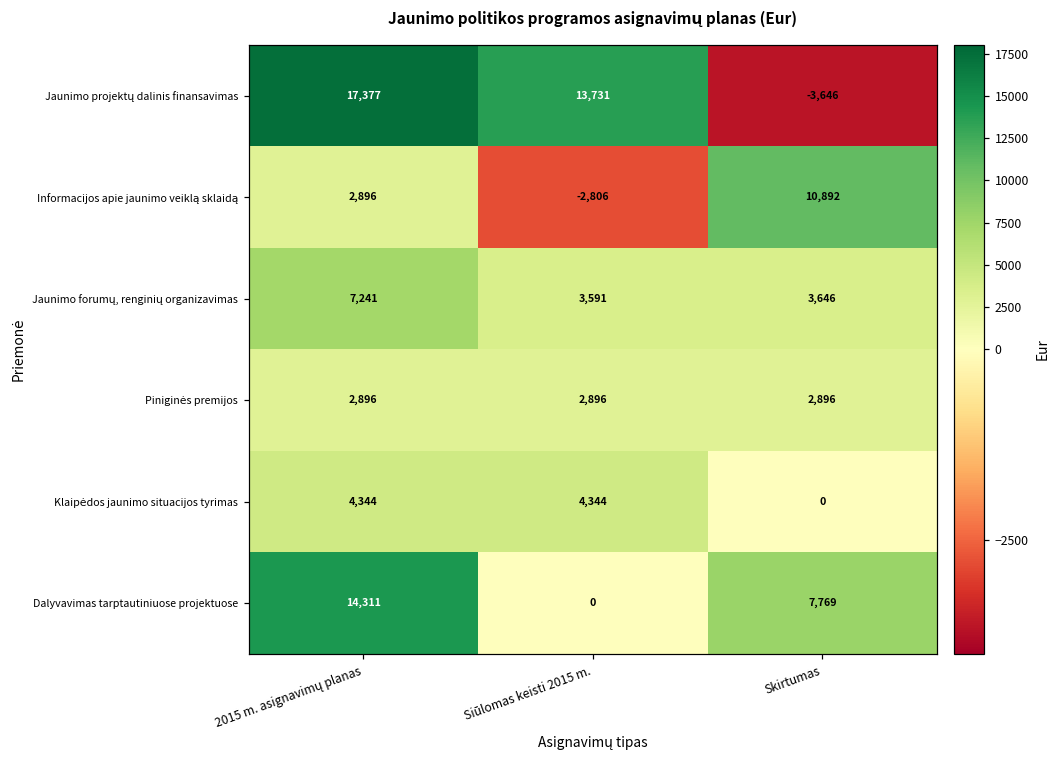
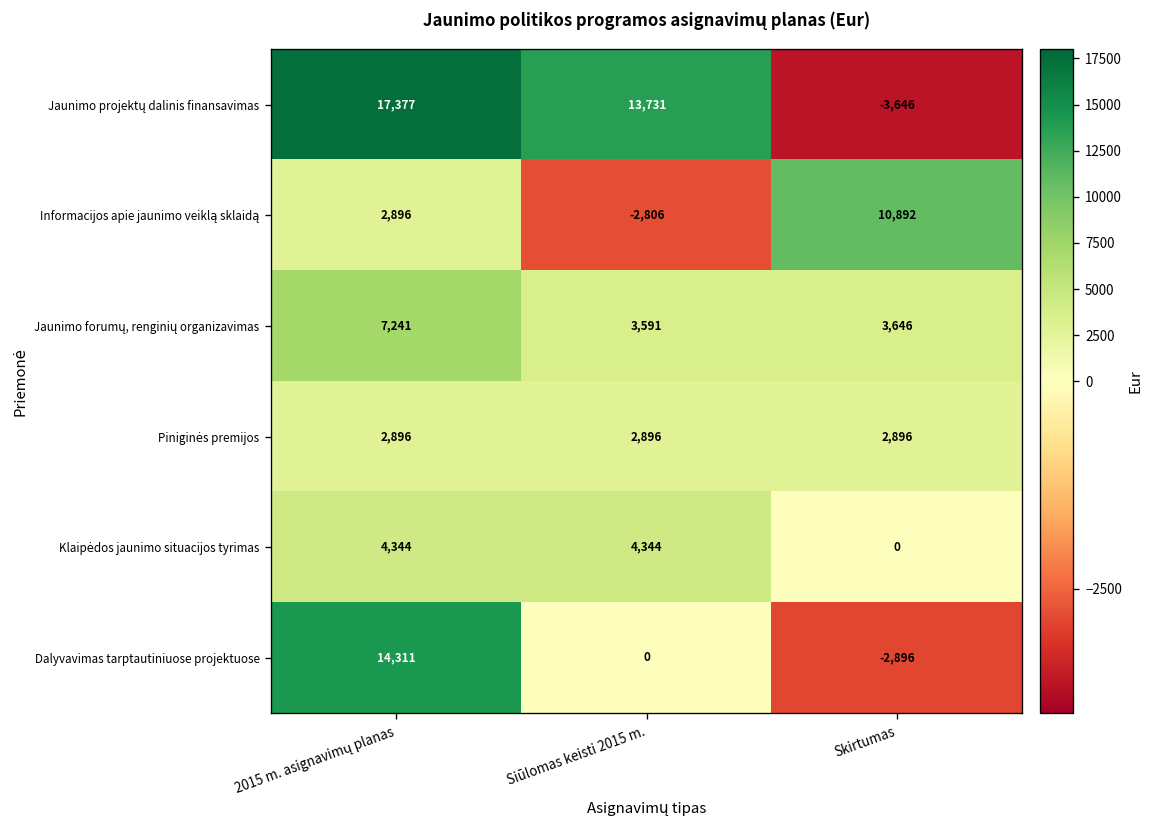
Dalyvavimas tarptautiniuose projektuose, Skirtumas: 7,769 -> -2,896
